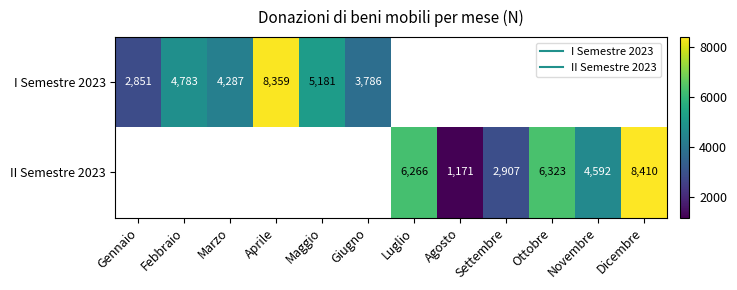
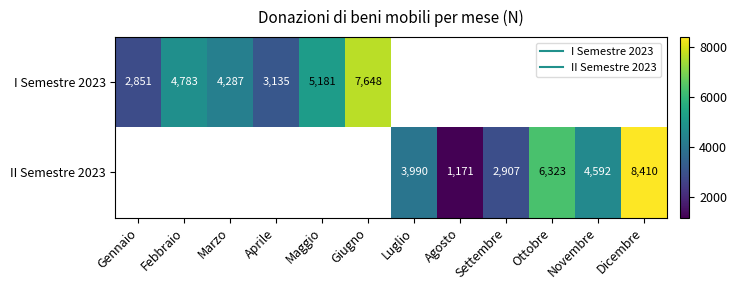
I Semestre 2023, Aprile: 8,359 -> 3,135
I Semestre 2023, Giugno: 3,786 -> 7,648
II Semestre 2023, Luglio: 6,266 -> 3,990
